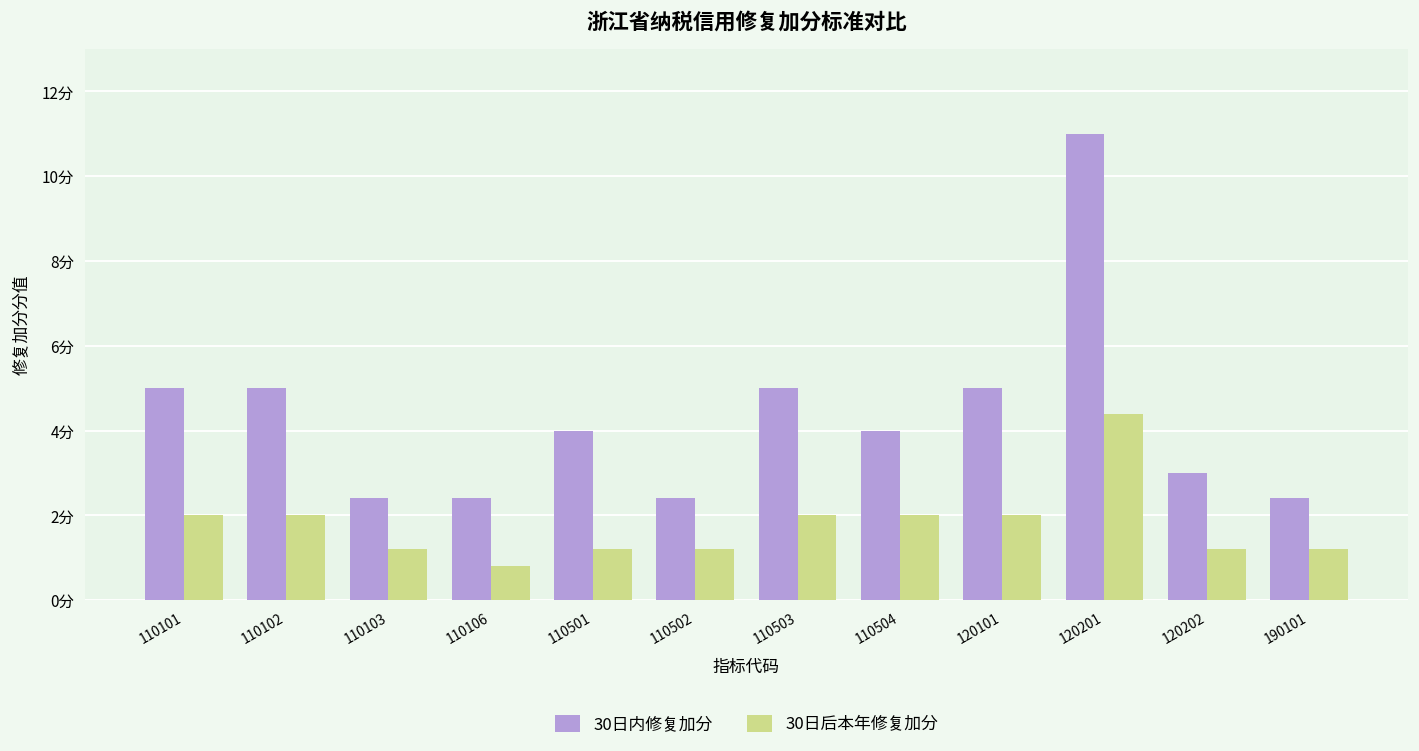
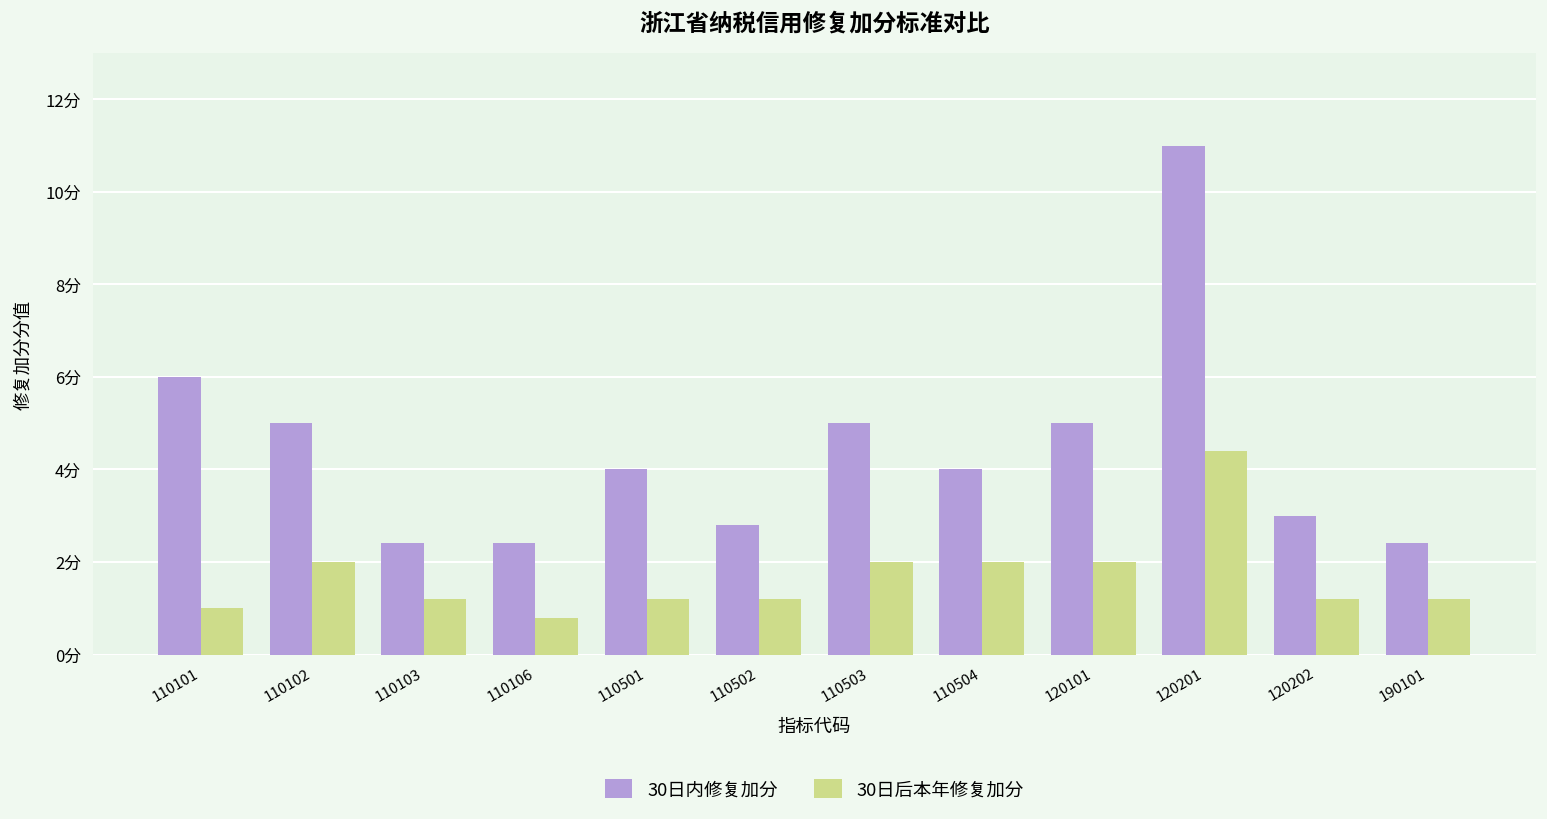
30日内修复加分, 110101: 5分 -> 6分
30日后本年修复加分, 110101: 2分 -> 1分
30日内修复加分, 110502: 2.4分 -> 2.8分
